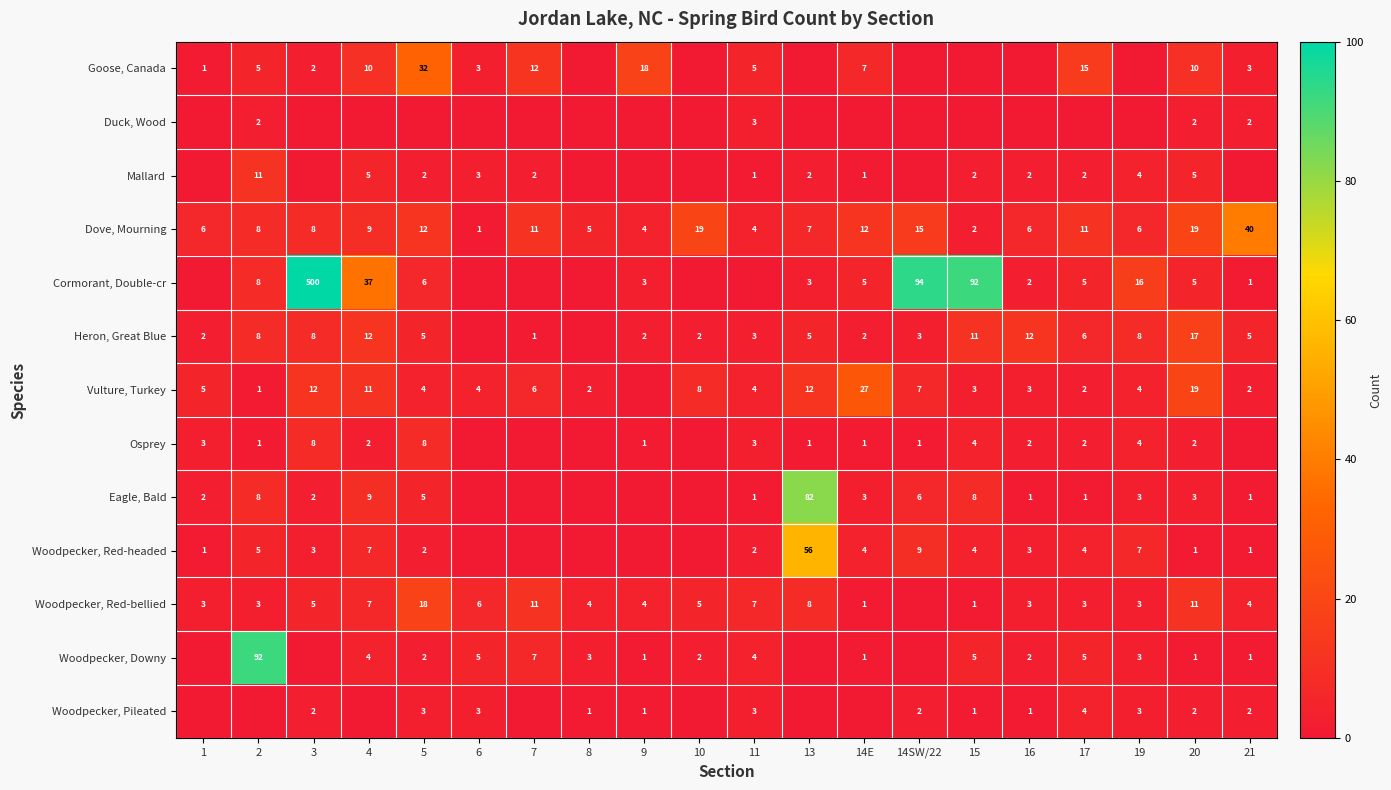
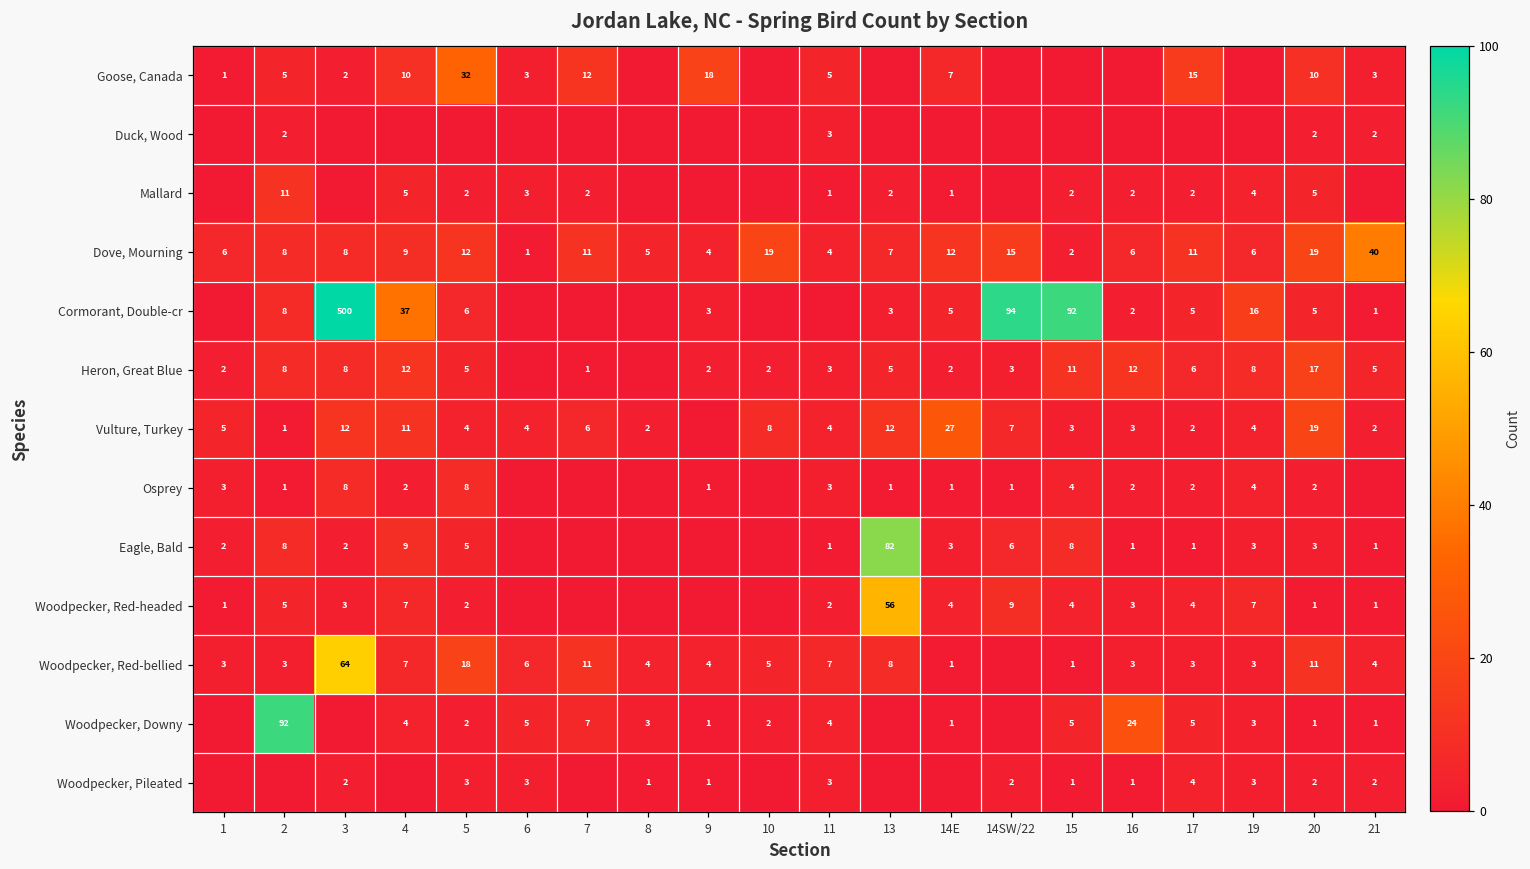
Woodpecker, Red-bellied, 3: 5 -> 64
Woodpecker, Downy, 16: 2 -> 24
